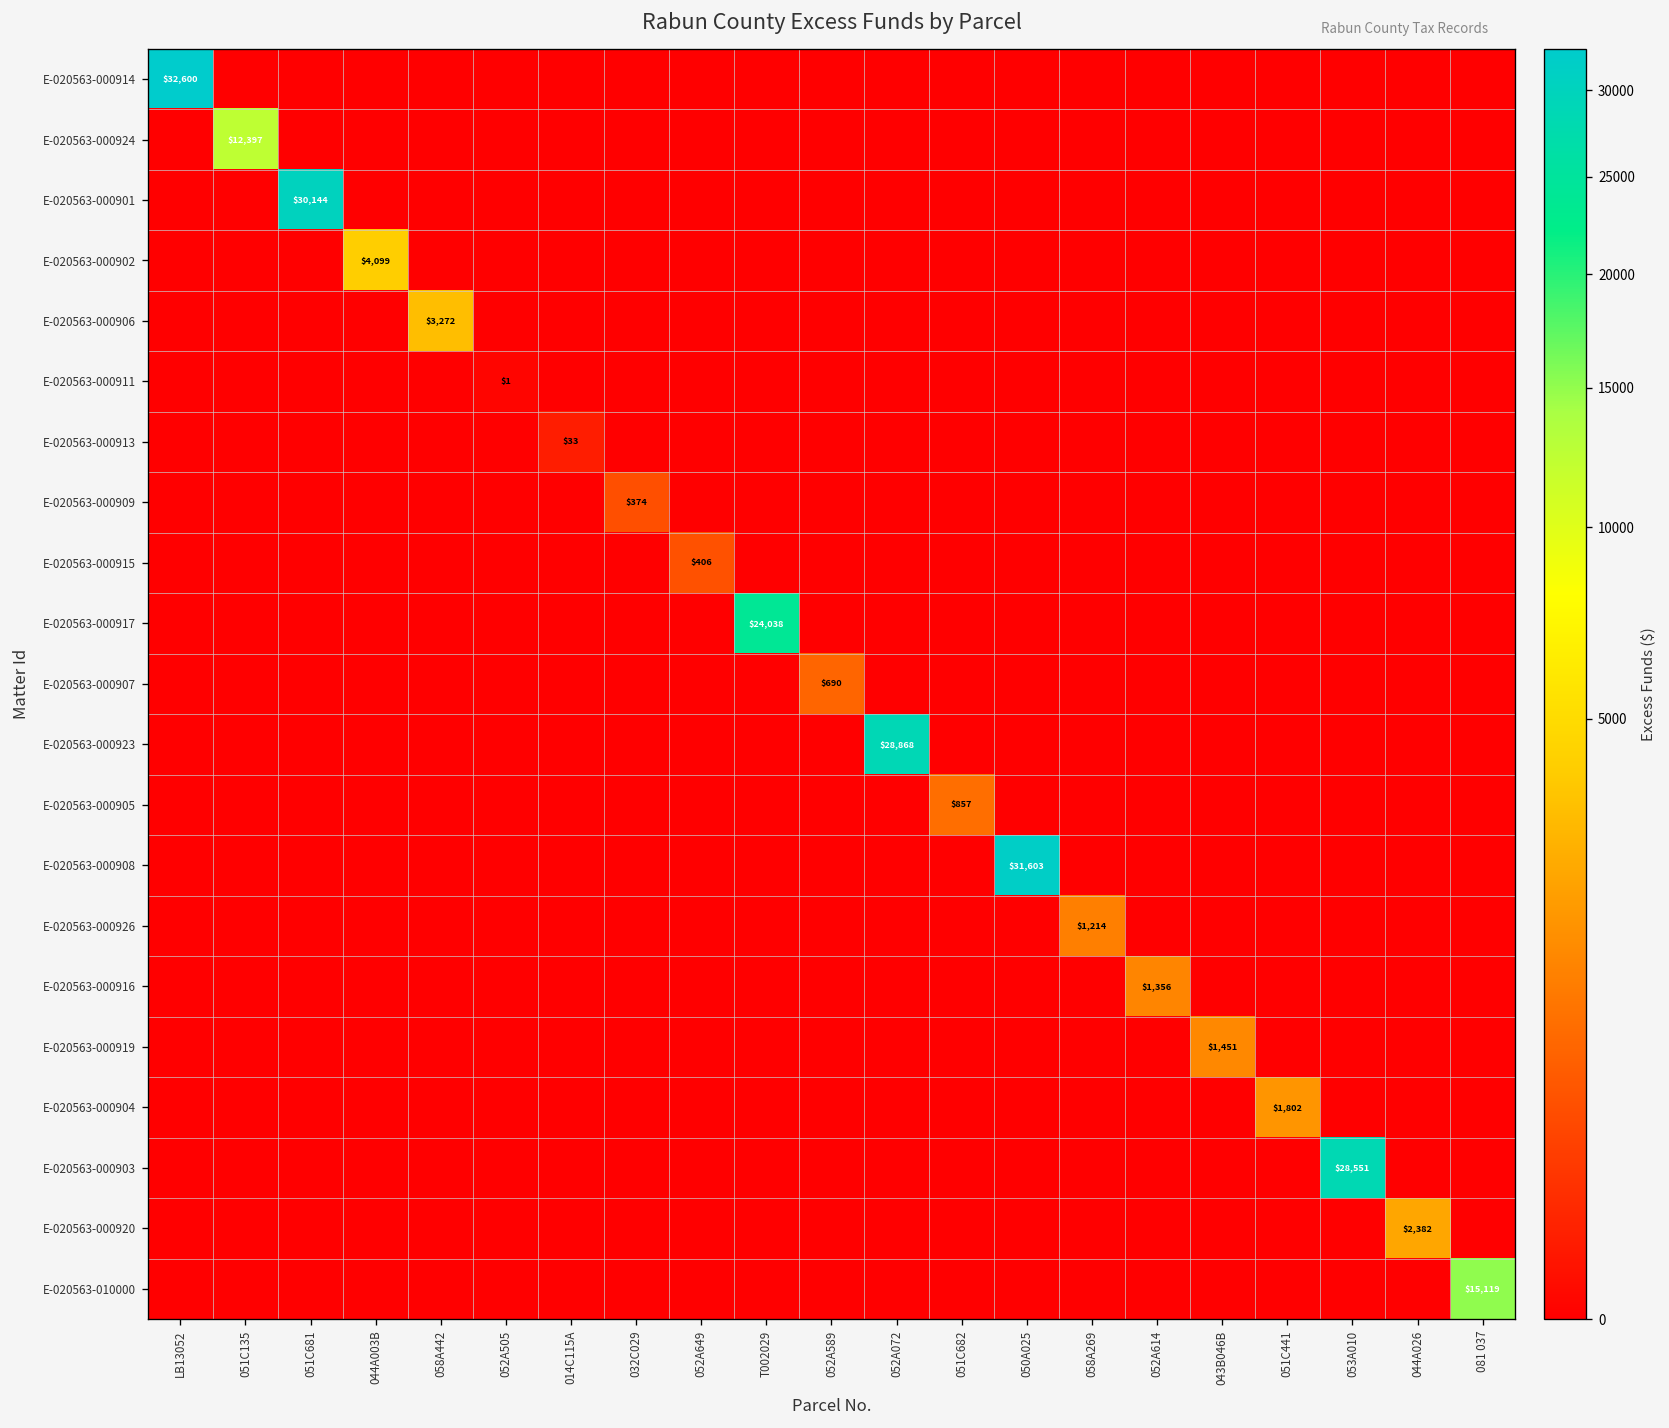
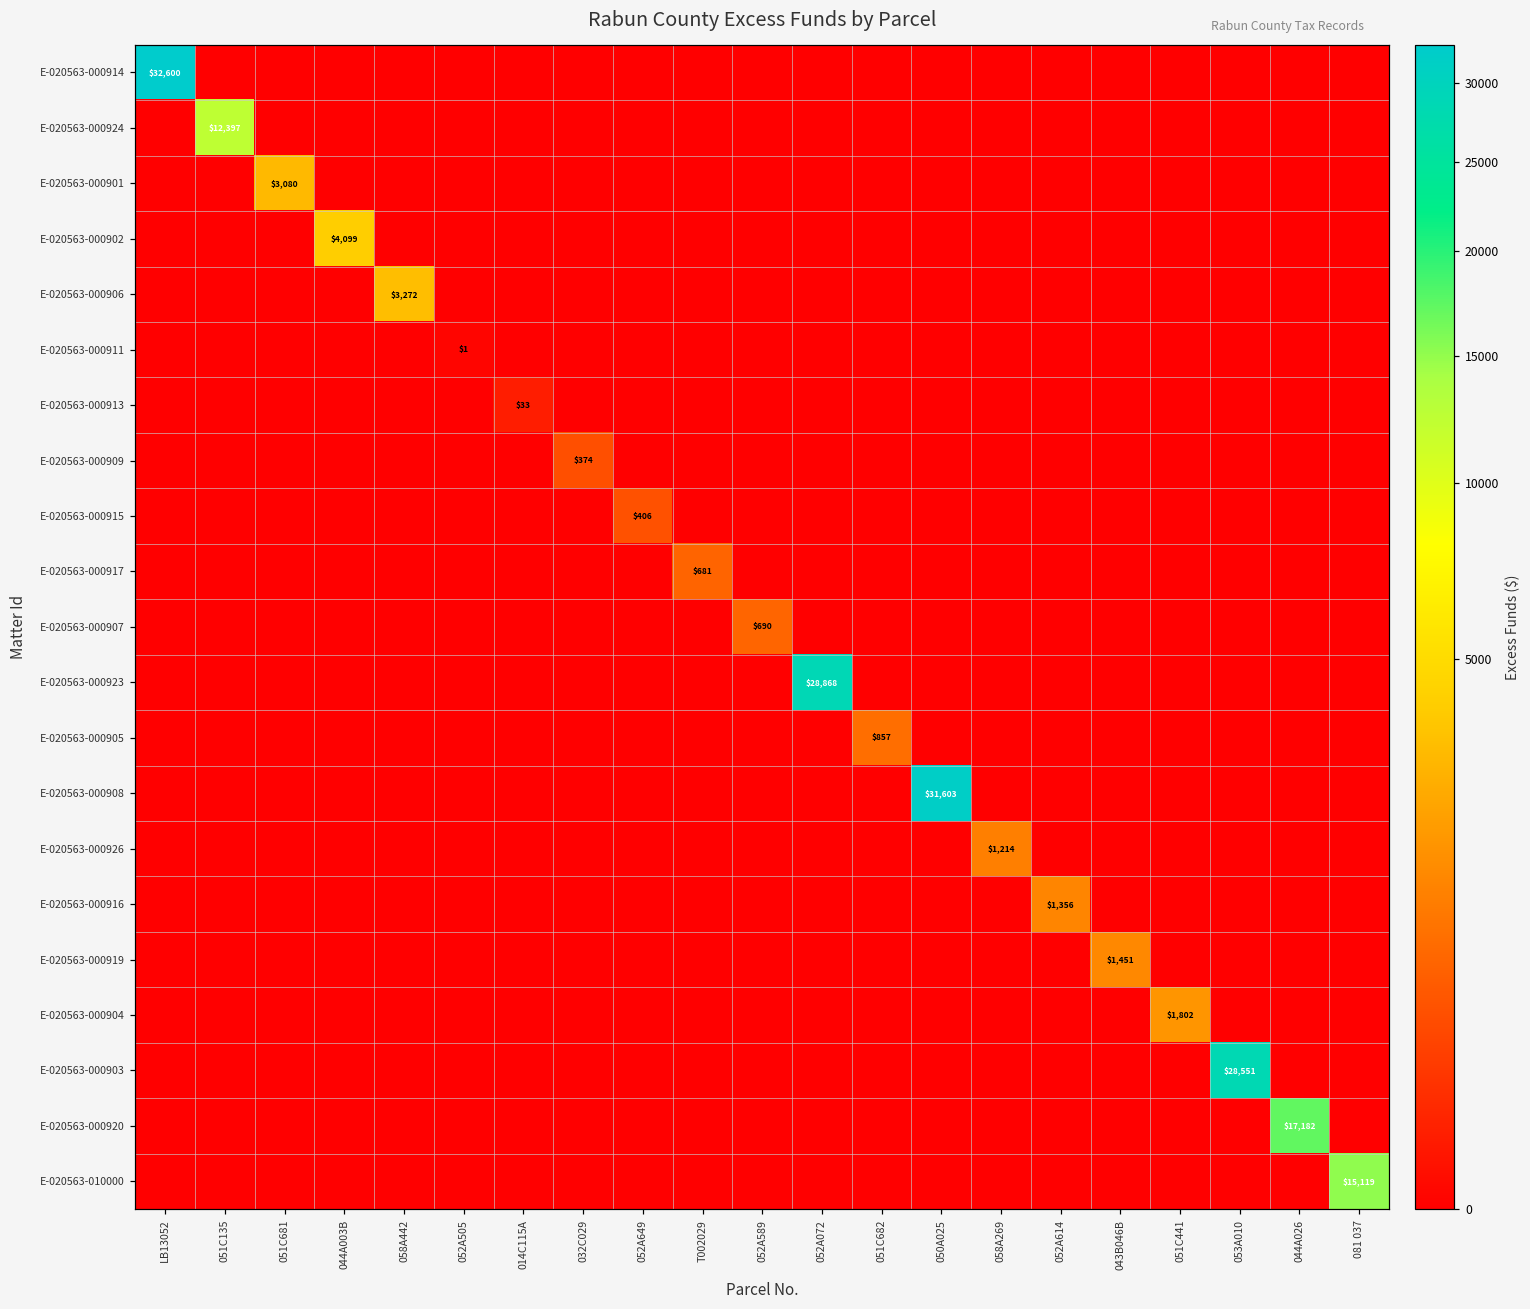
E-020563-000901, 051C681: $30,144 -> $3,080
E-020563-000917, T002029: $24,038 -> $681
E-020563-000920, 044A026: $2,382 -> $17,182
